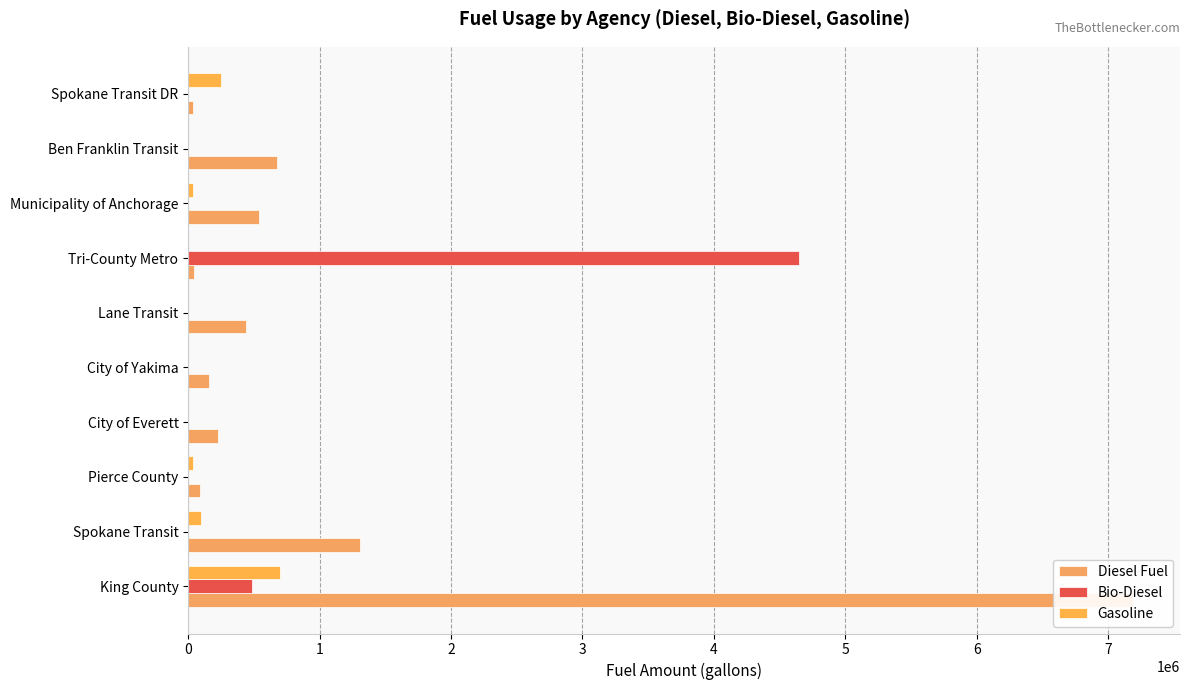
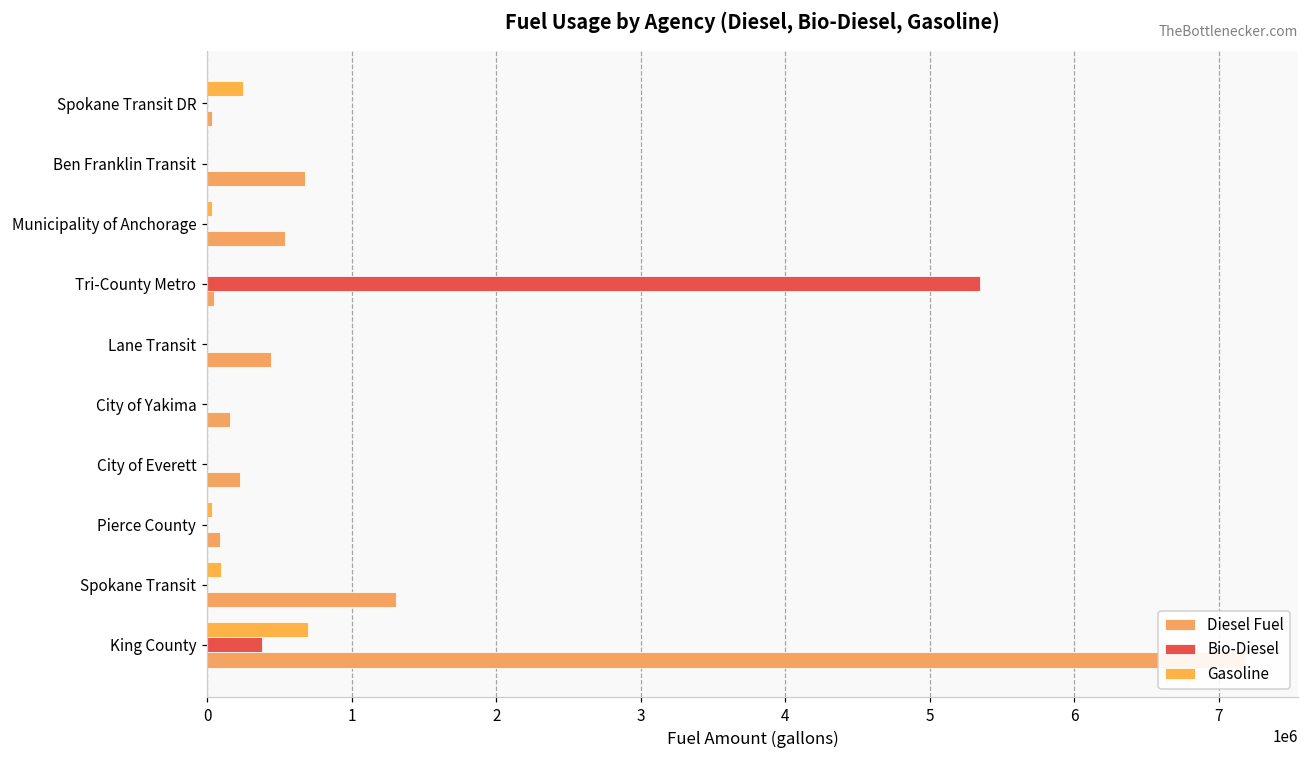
Bio-Diesel, Tri-County Metro: 4650000 -> 5350000
Bio-Diesel, King County: 480000 -> 380000
